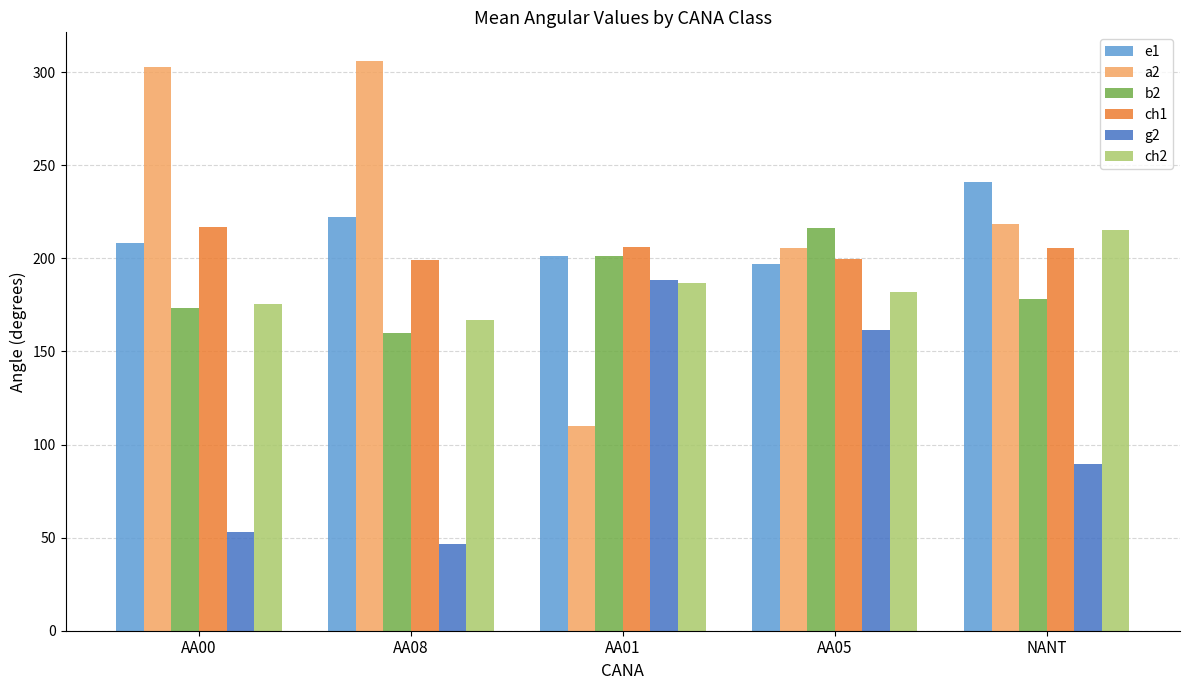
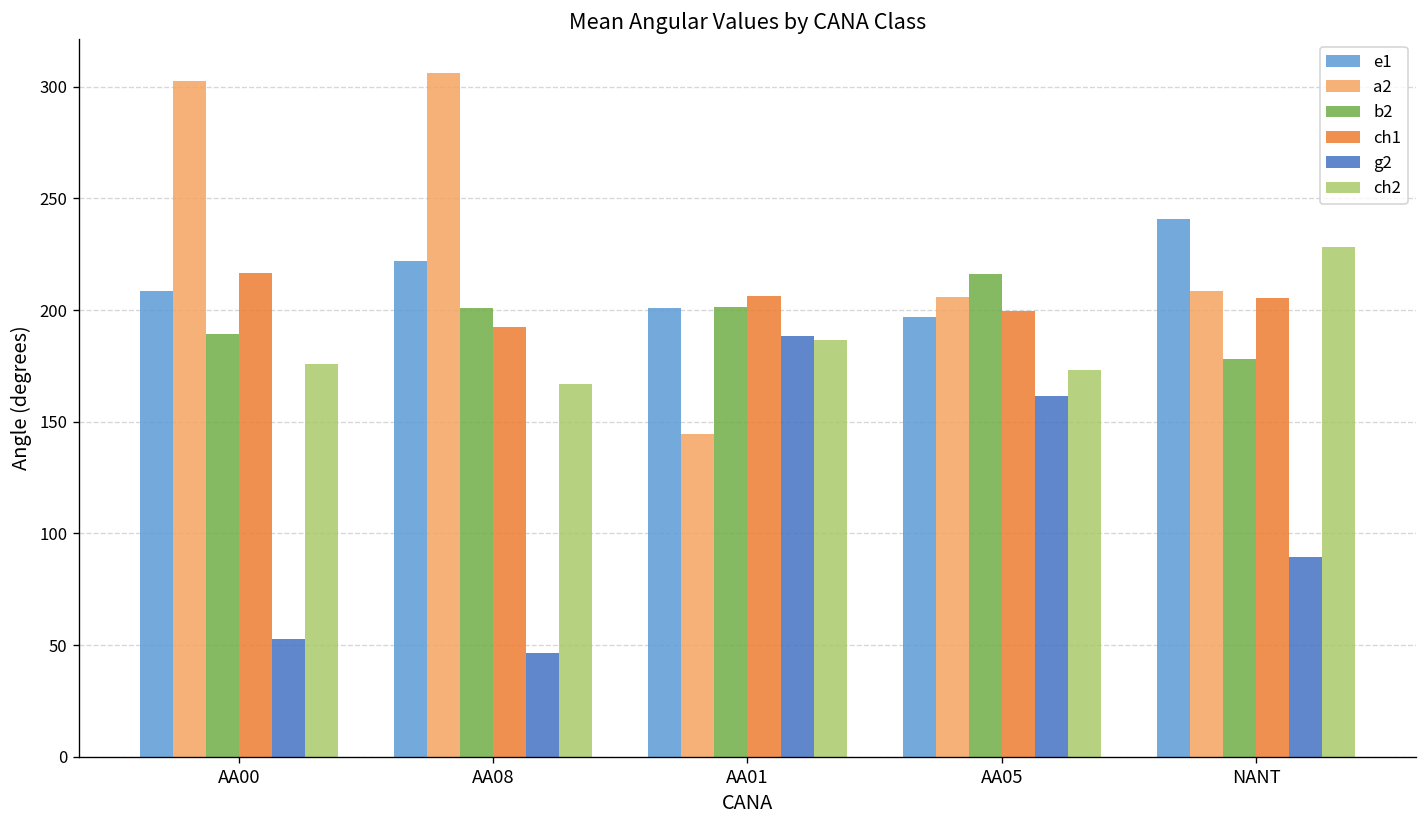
b2, AA00: 174 -> 189
b2, AA08: 160 -> 201
ch1, AA08: 199 -> 192
a2, AA01: 110 -> 144
ch2, AA05: 182 -> 173
a2, NANT: 219 -> 208
ch2, NANT: 215 -> 228
